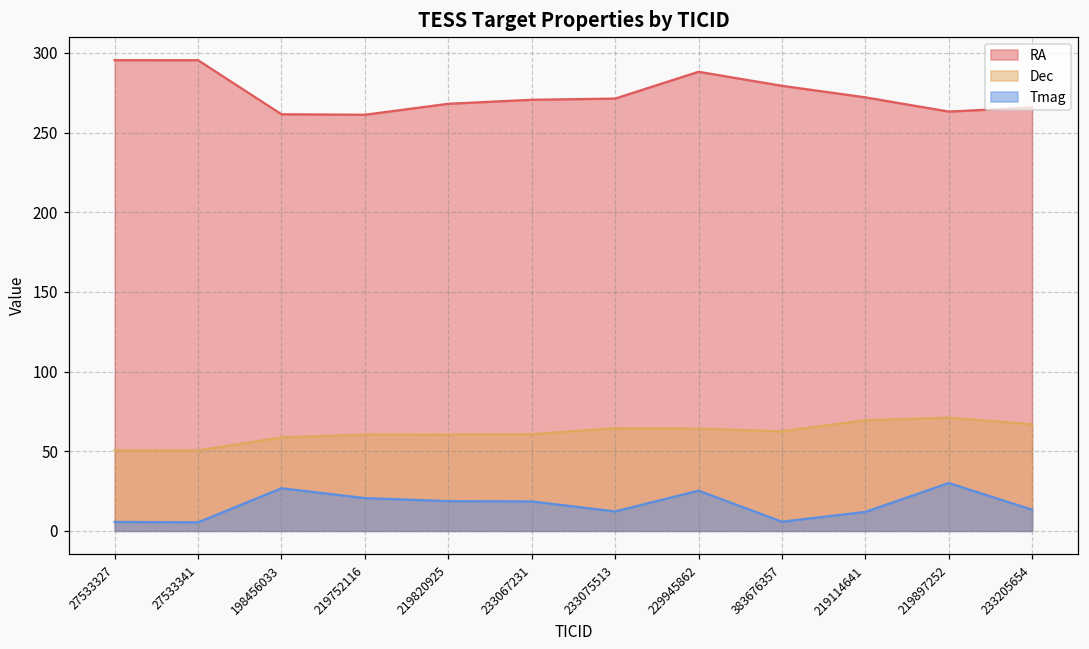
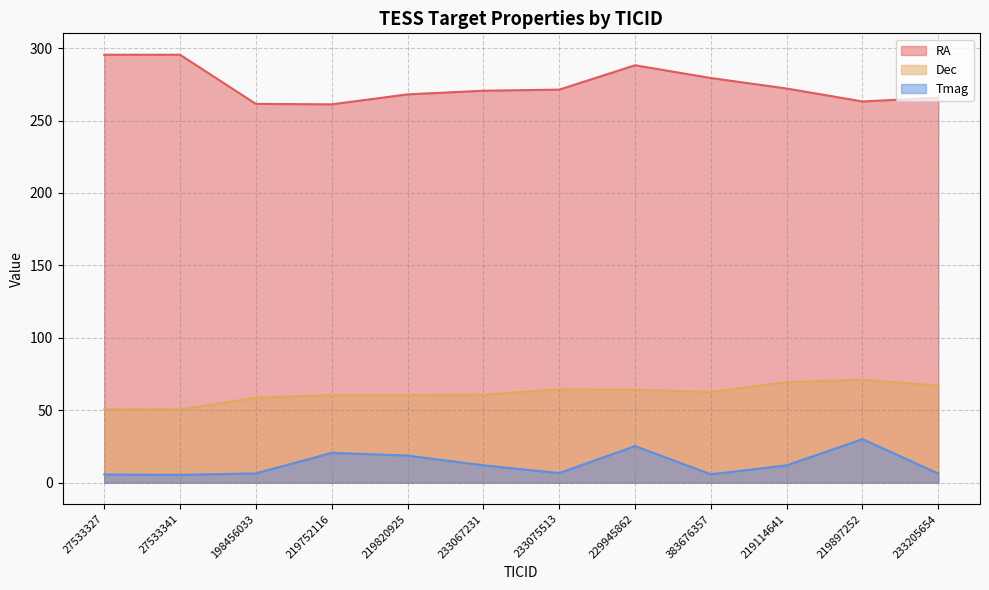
Tmag, 198456033: 27 -> 6
Tmag, 233067231: 19 -> 12
Tmag, 233075513: 12 -> 7
Tmag, 233205654: 13 -> 6
